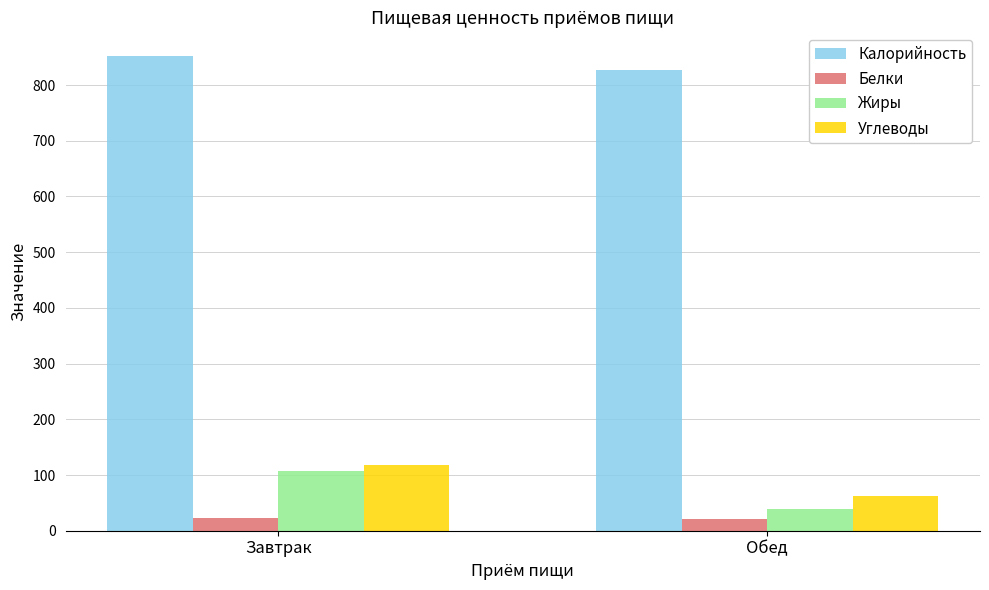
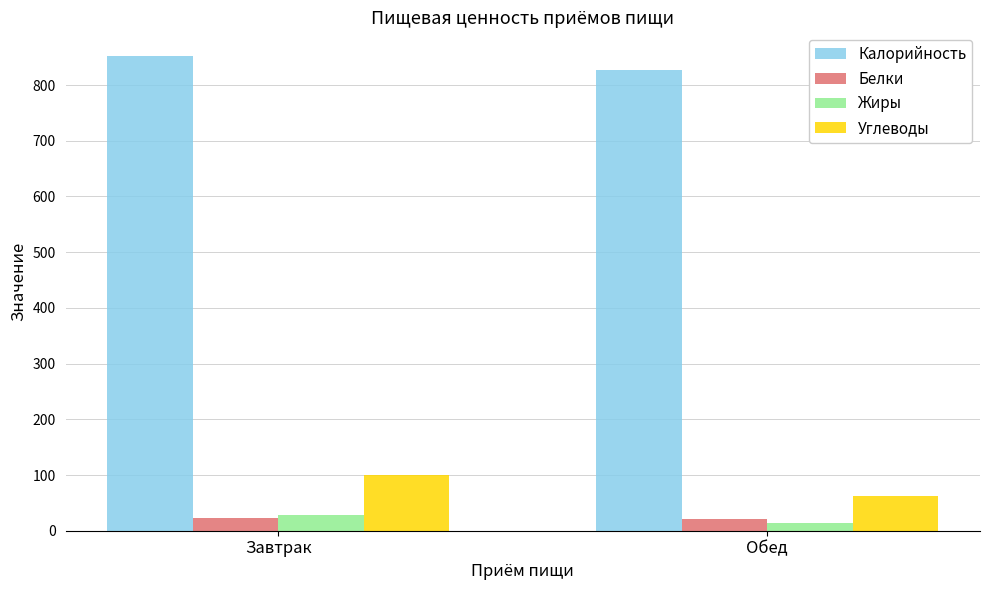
Жиры, Завтрак: 110 -> 30
Углеводы, Завтрак: 120 -> 100
Жиры, Обед: 40 -> 10
